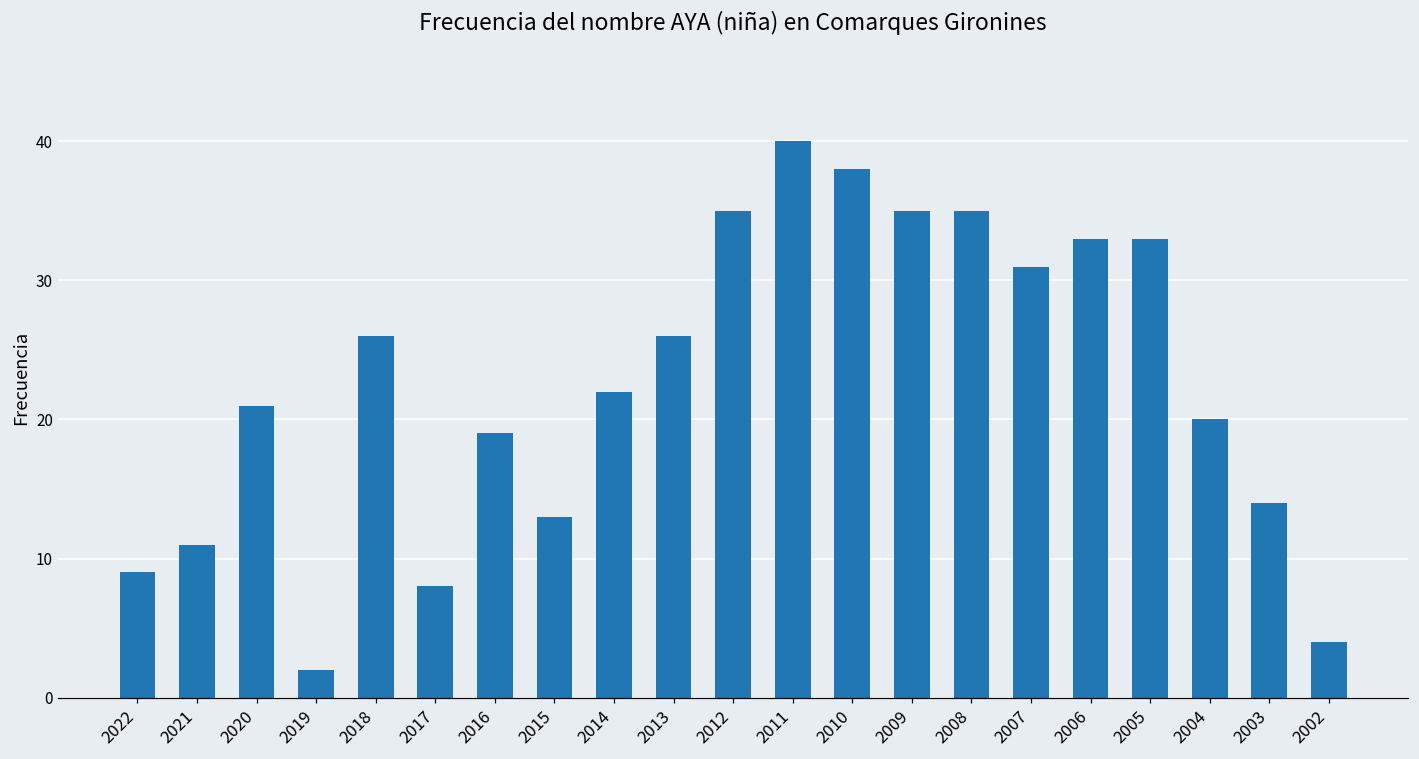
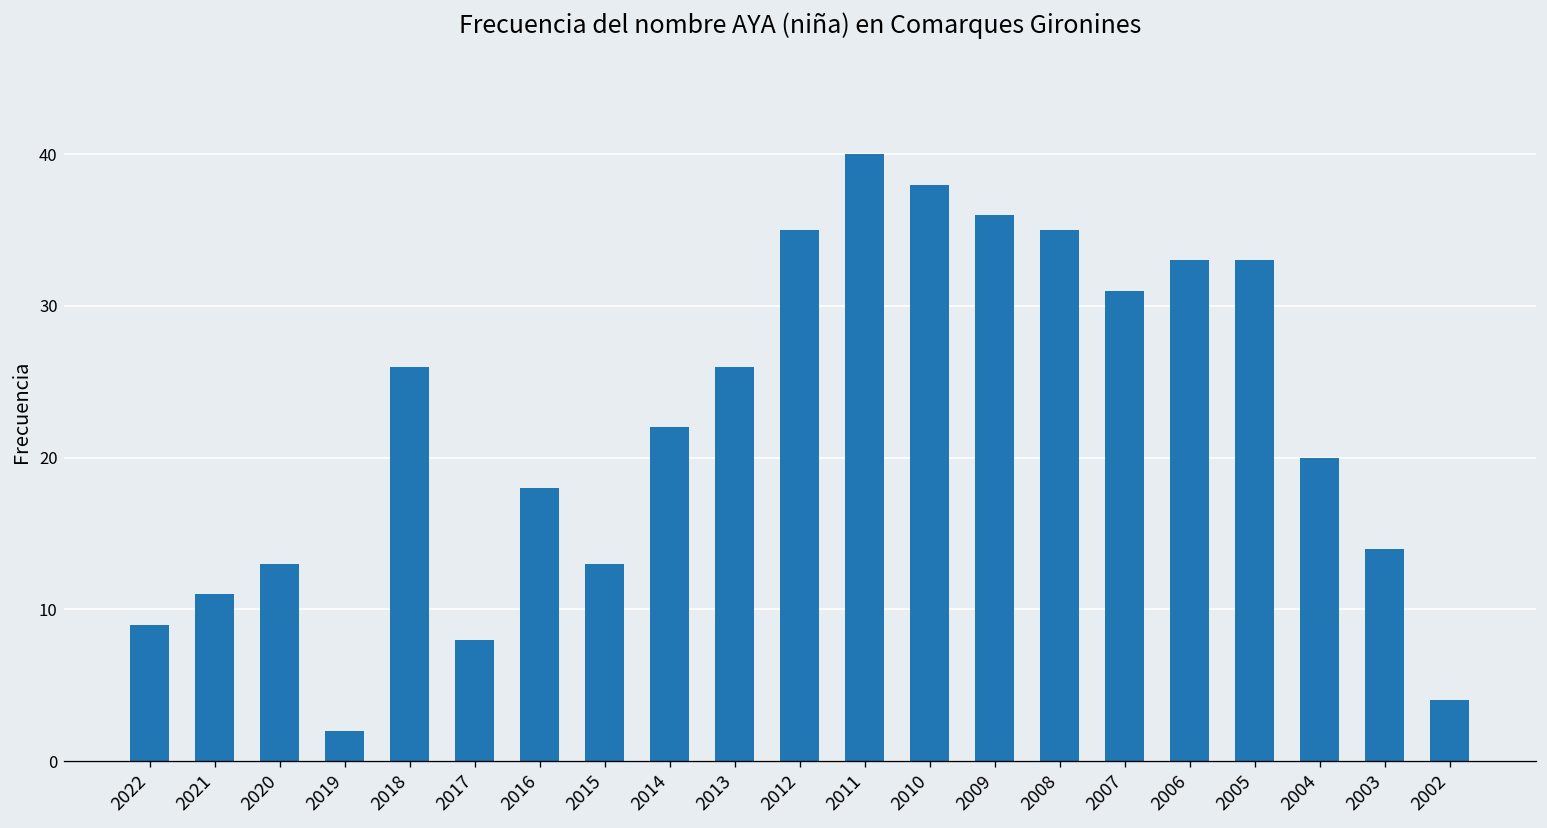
2020: 21 -> 13
2016: 19 -> 18
2009: 35 -> 36
